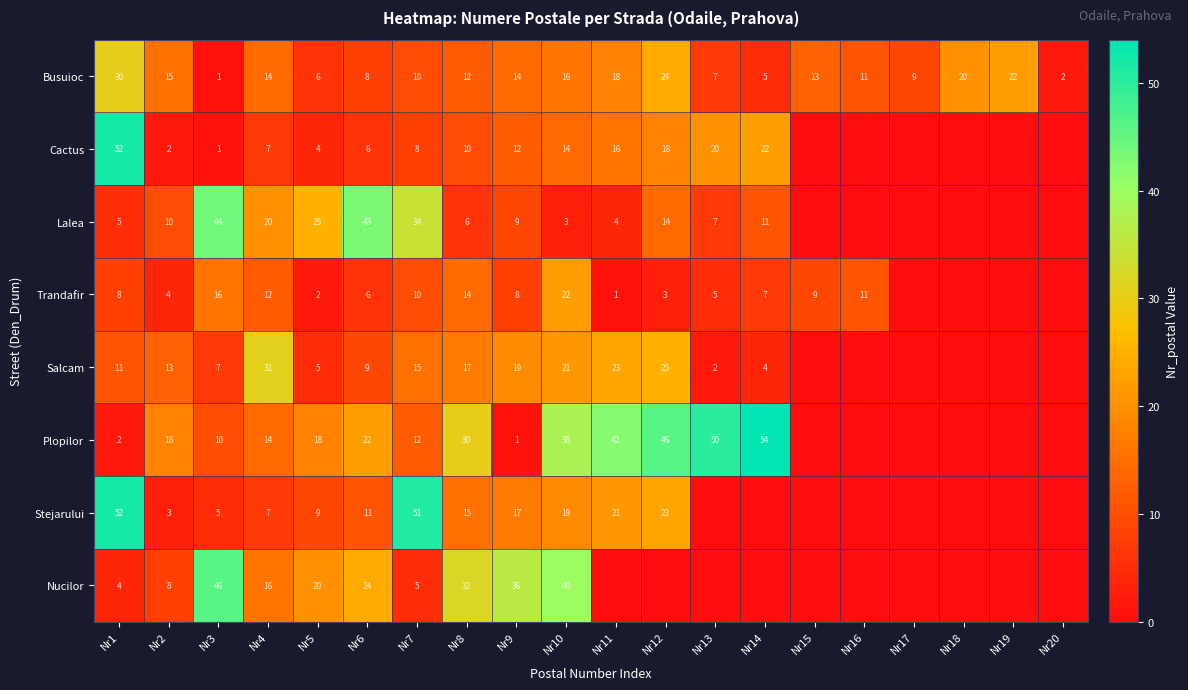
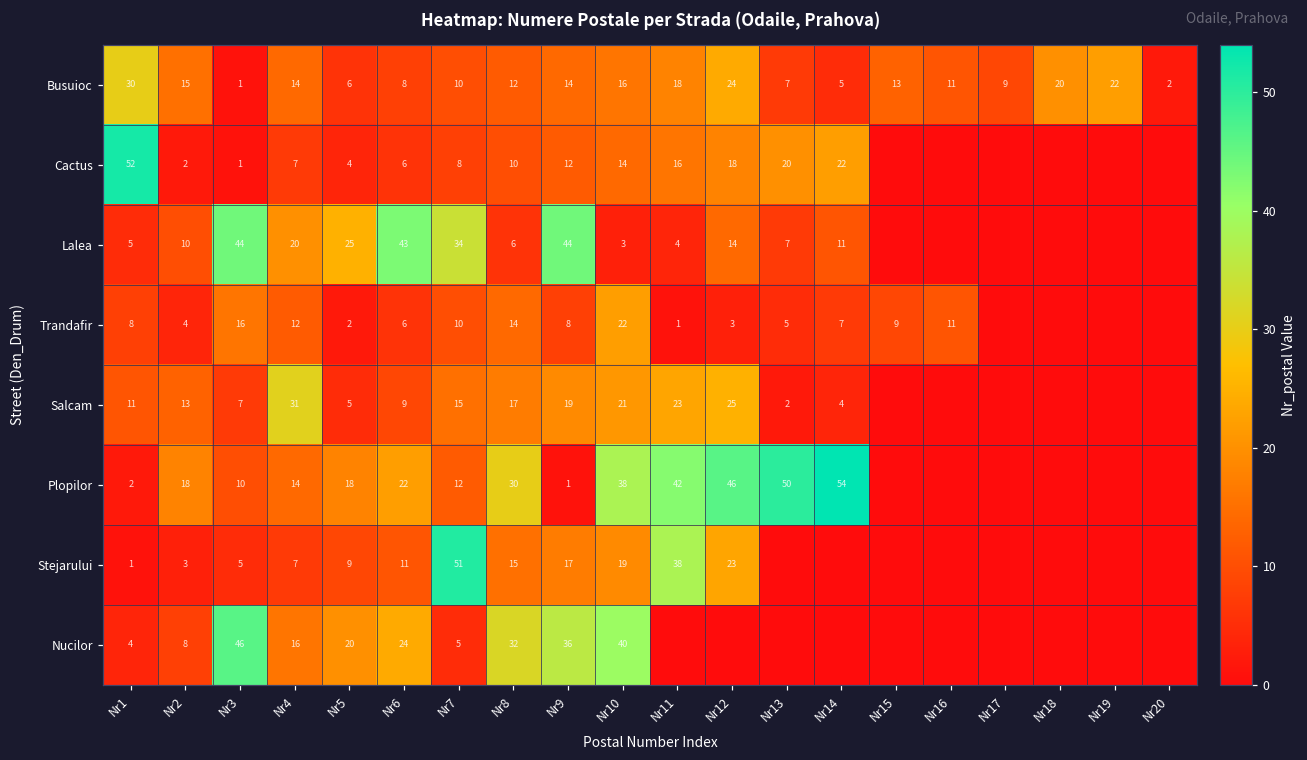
Lalea, Nr9: 9 -> 44
Stejarului, Nr1: 52 -> 1
Stejarului, Nr11: 21 -> 38
